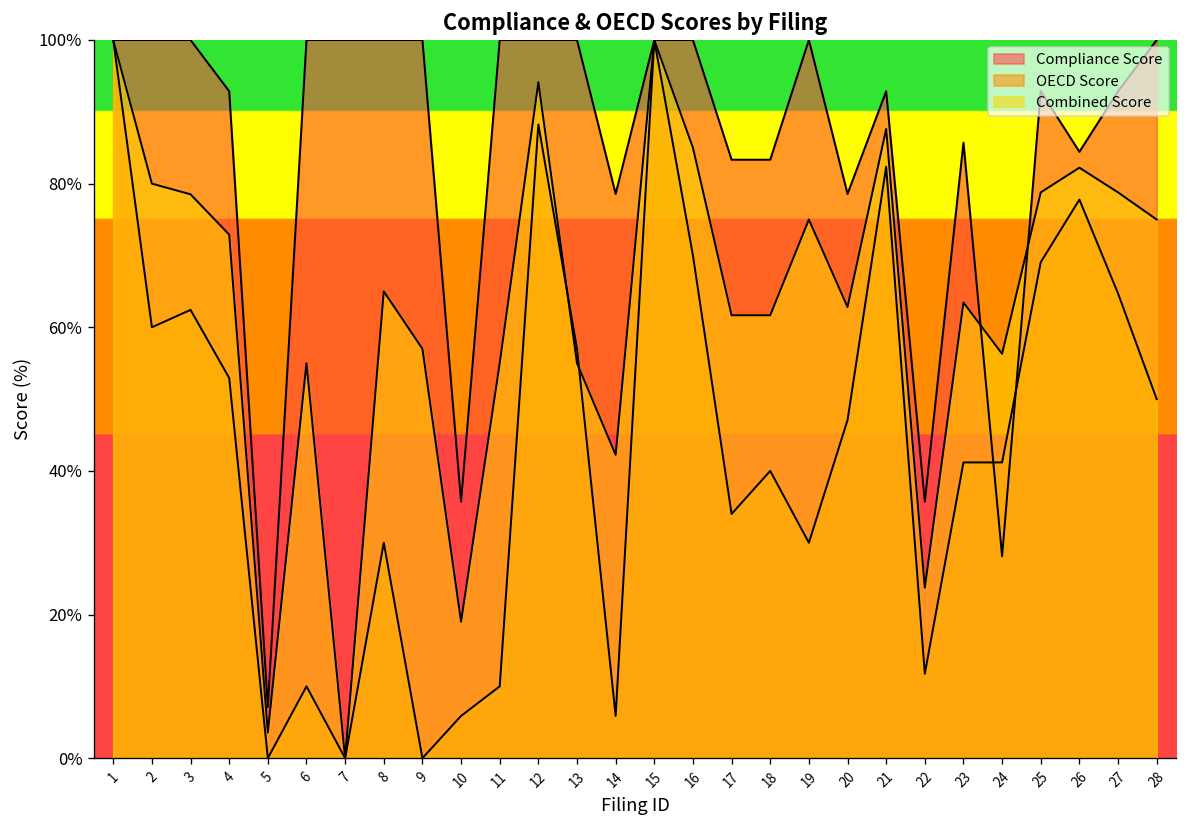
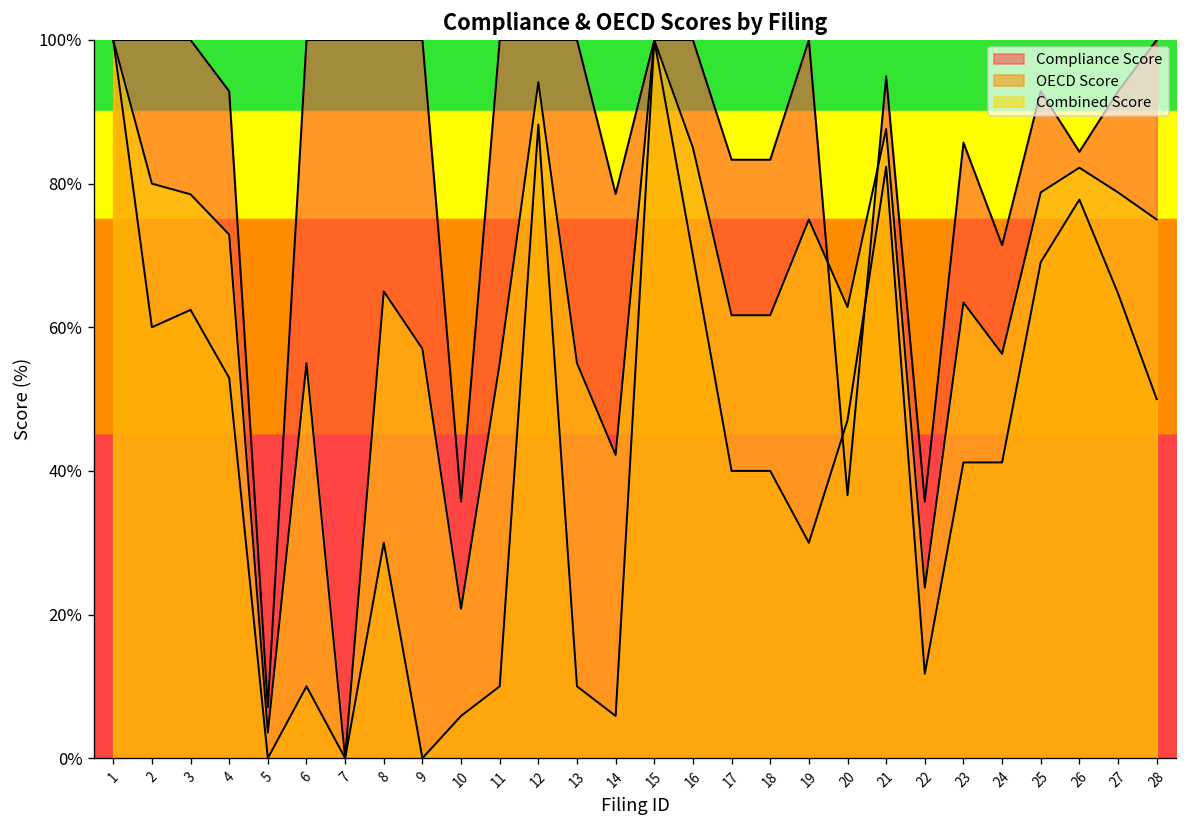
Combined Score, 10: 19% -> 21%
OECD Score, 13: 57% -> 10%
OECD Score, 17: 34% -> 40%
Compliance Score, 20: 79% -> 37%
Compliance Score, 21: 93% -> 95%
Compliance Score, 24: 28% -> 71%
